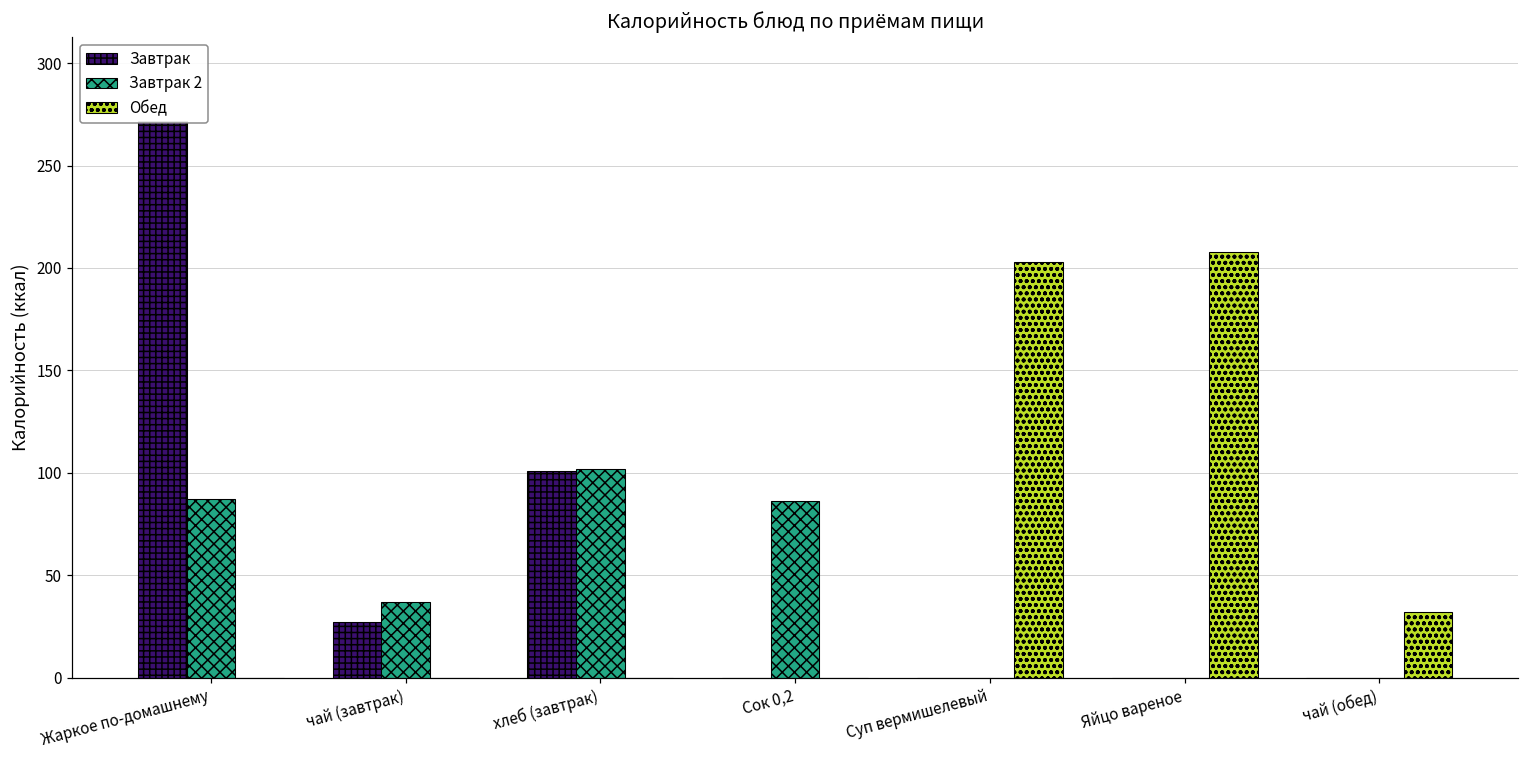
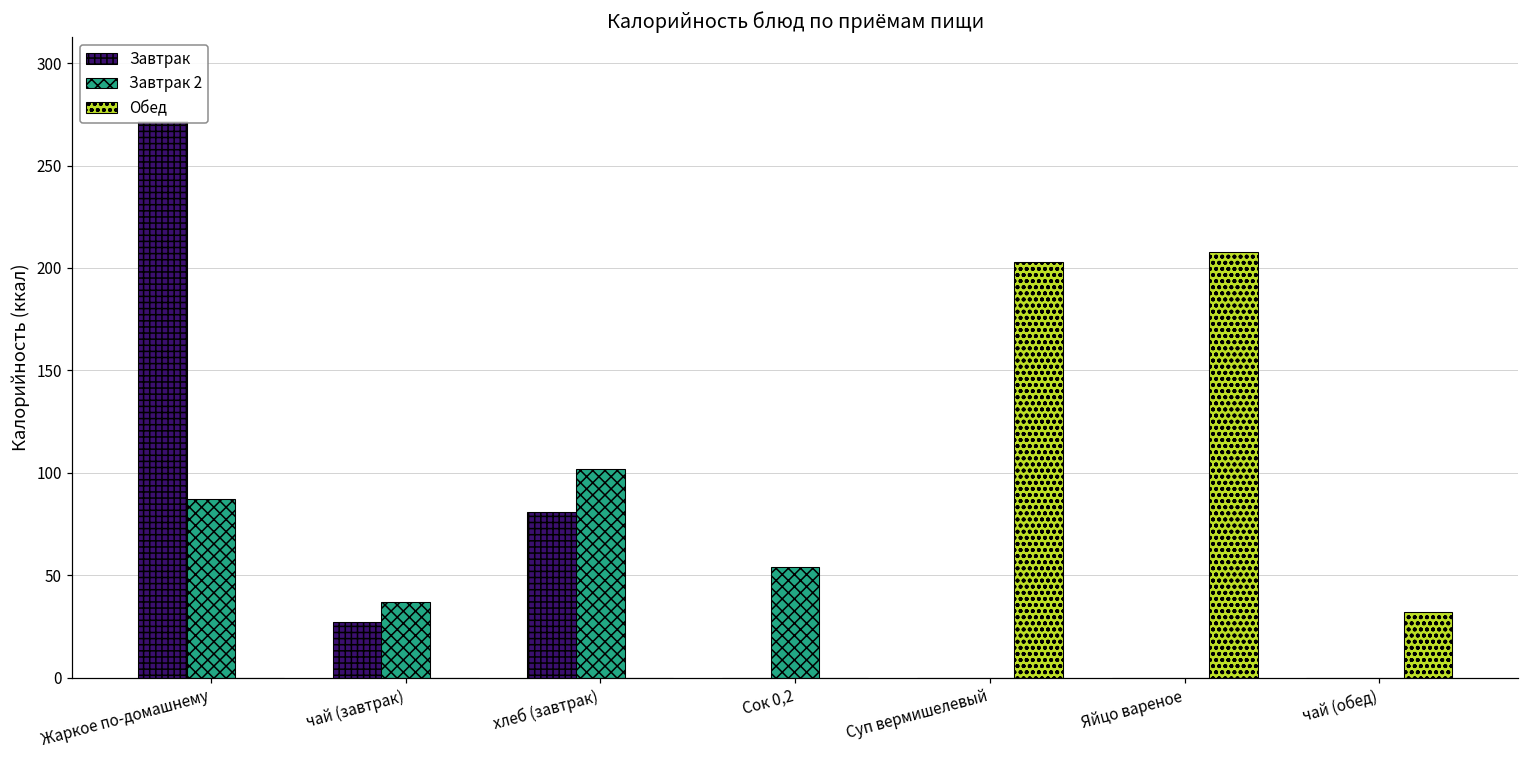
Завтрак, хлеб (завтрак): 101 -> 81
Завтрак 2, Сок 0,2: 86 -> 54
